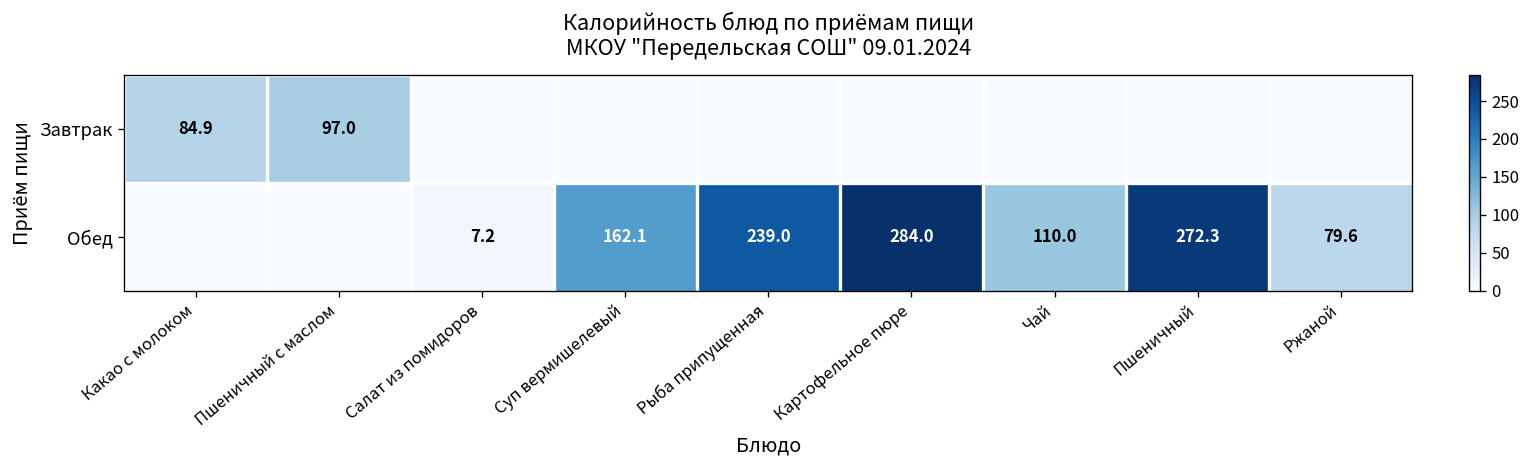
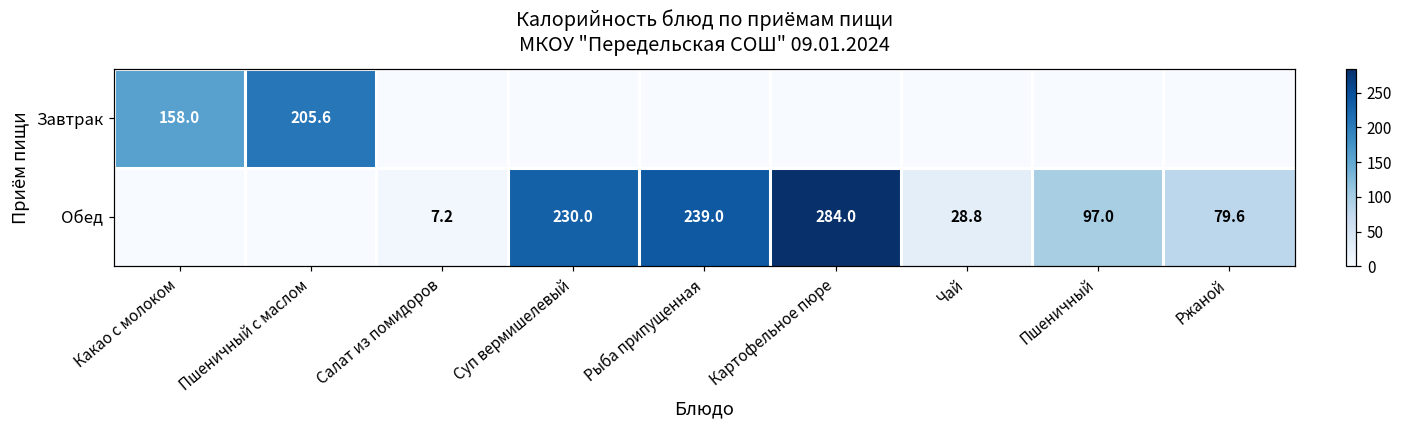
Завтрак, Какао с молоком: 84.9 -> 158.0
Завтрак, Пшеничный с маслом: 97.0 -> 205.6
Обед, Суп вермишелевый: 162.1 -> 230.0
Обед, Чай: 110.0 -> 28.8
Обед, Пшеничный: 272.3 -> 97.0
